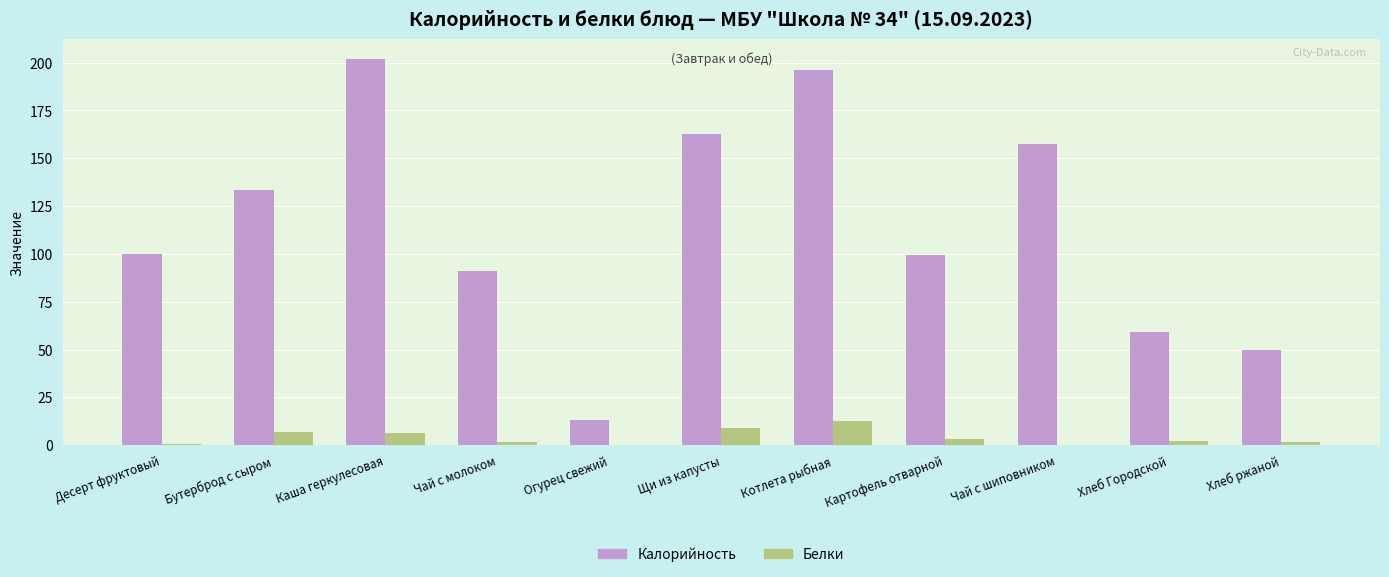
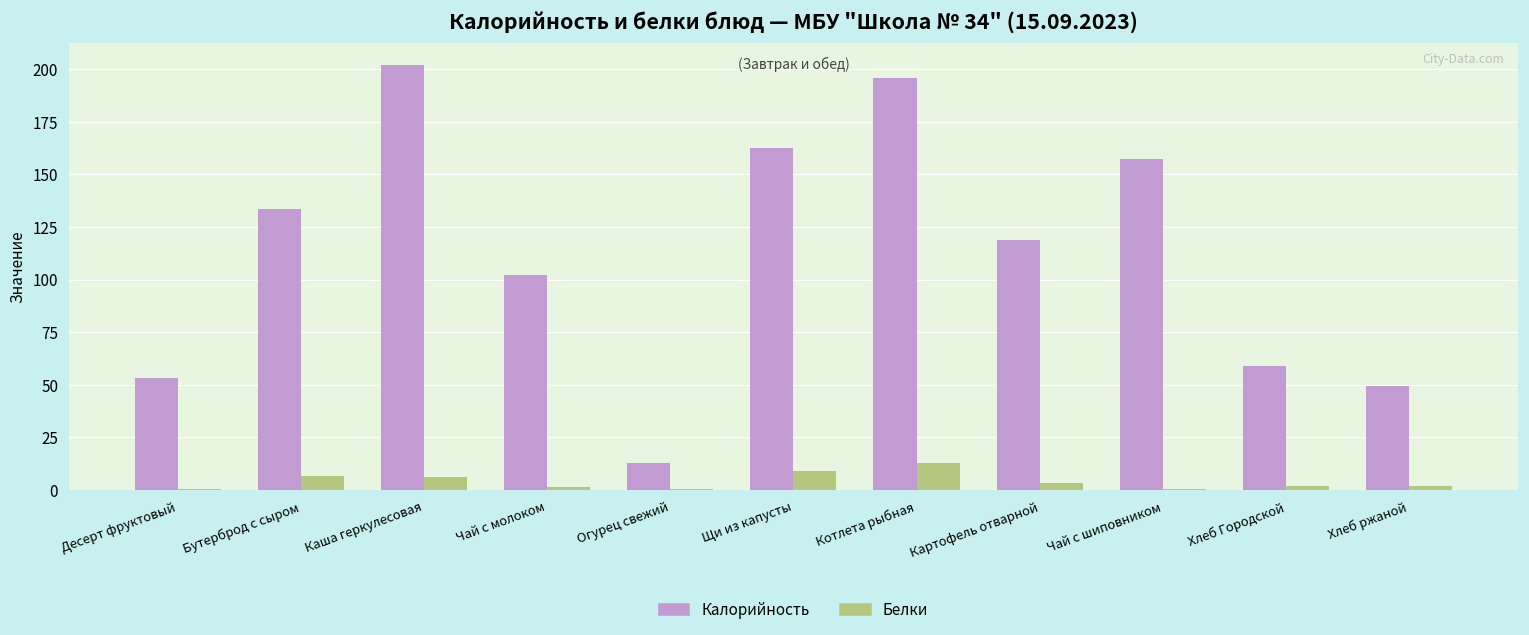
Калорийность, Десерт фруктовый: 100 -> 53
Калорийность, Чай с молоком: 91 -> 102
Калорийность, Картофель отварной: 99 -> 119
